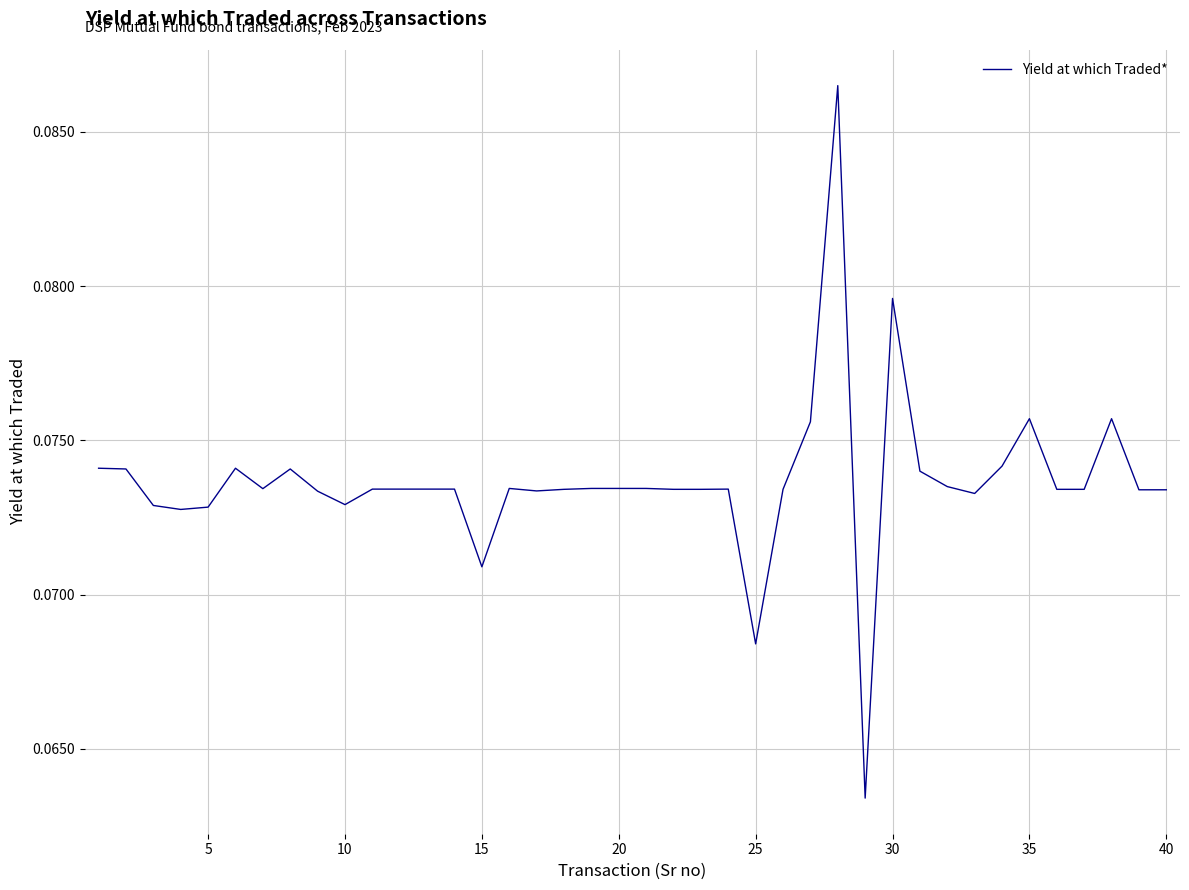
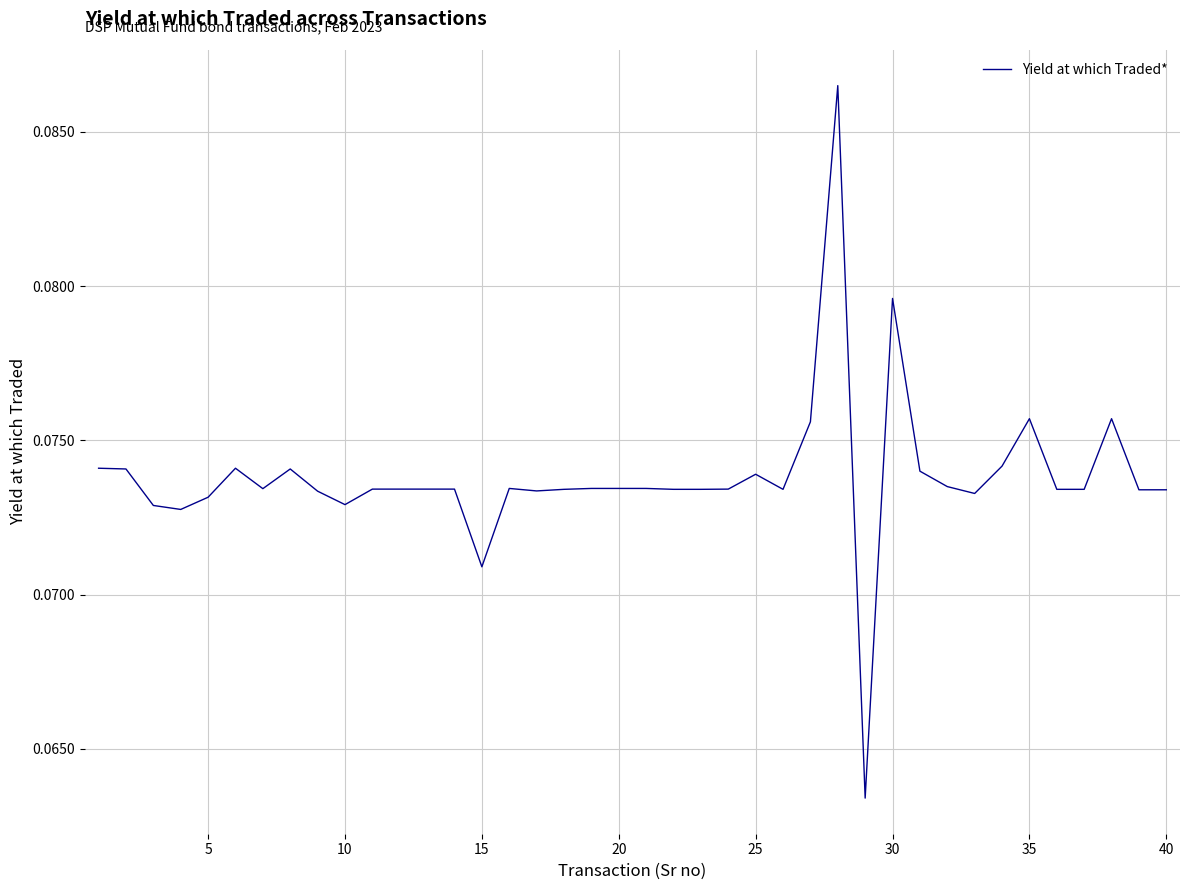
5: 0.0728 -> 0.0732
25: 0.0684 -> 0.0739
